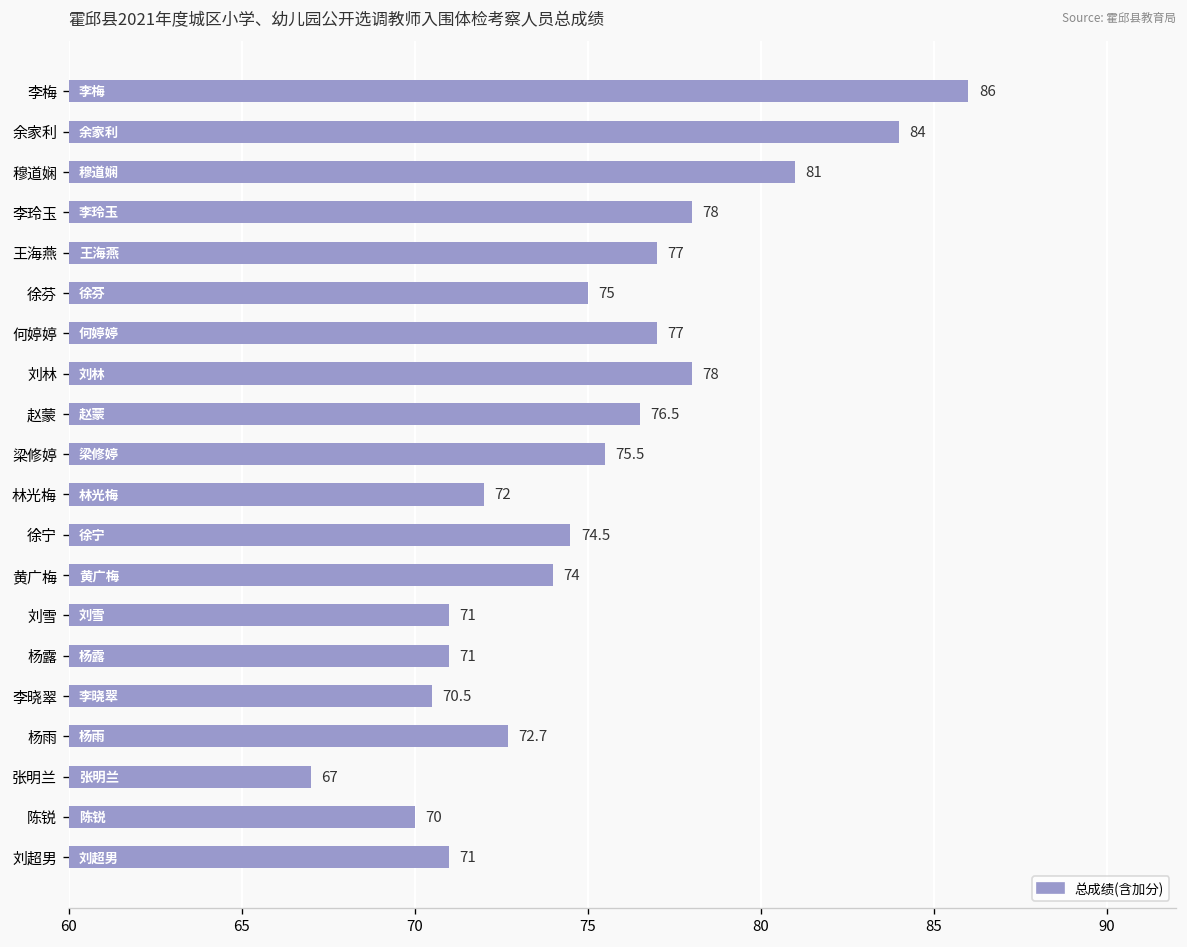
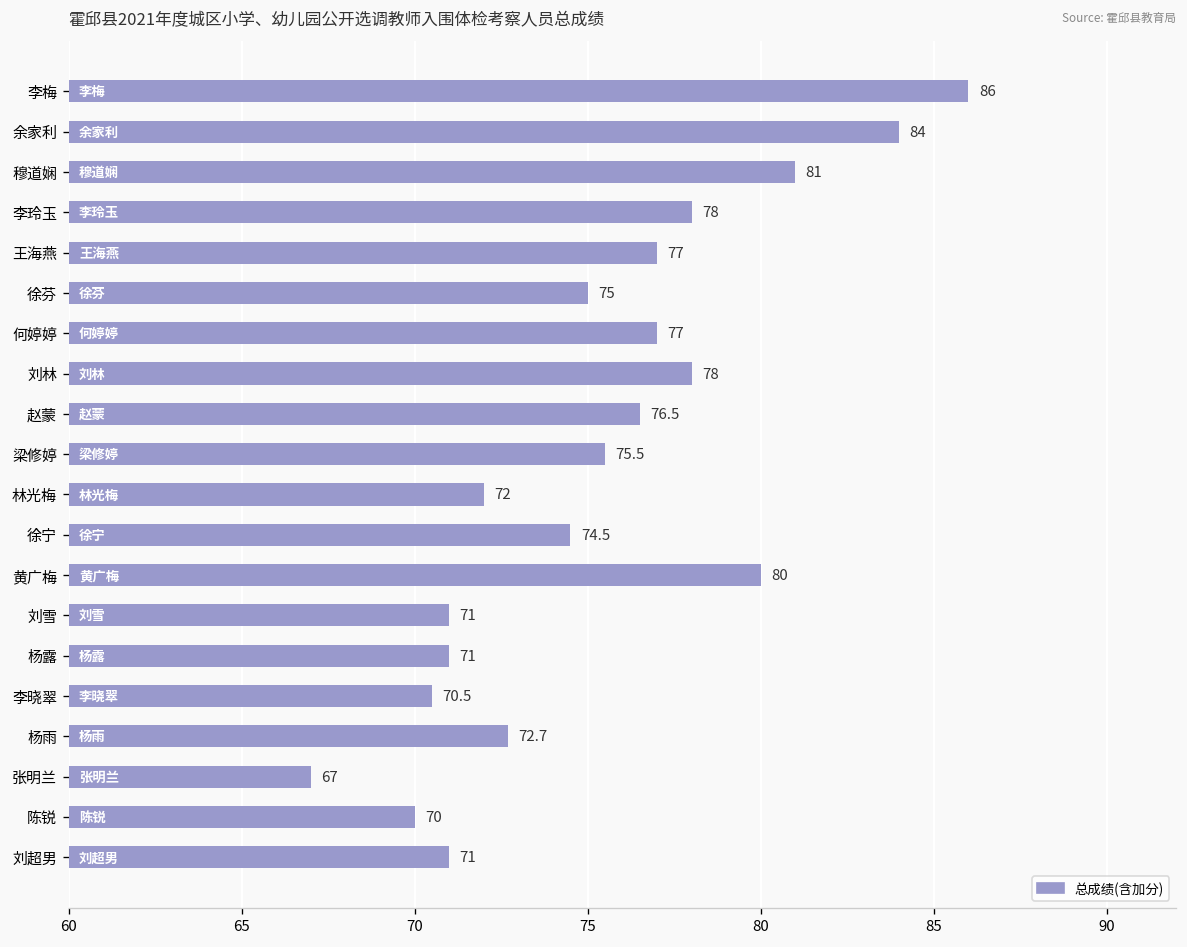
黄广梅: 74 -> 80
